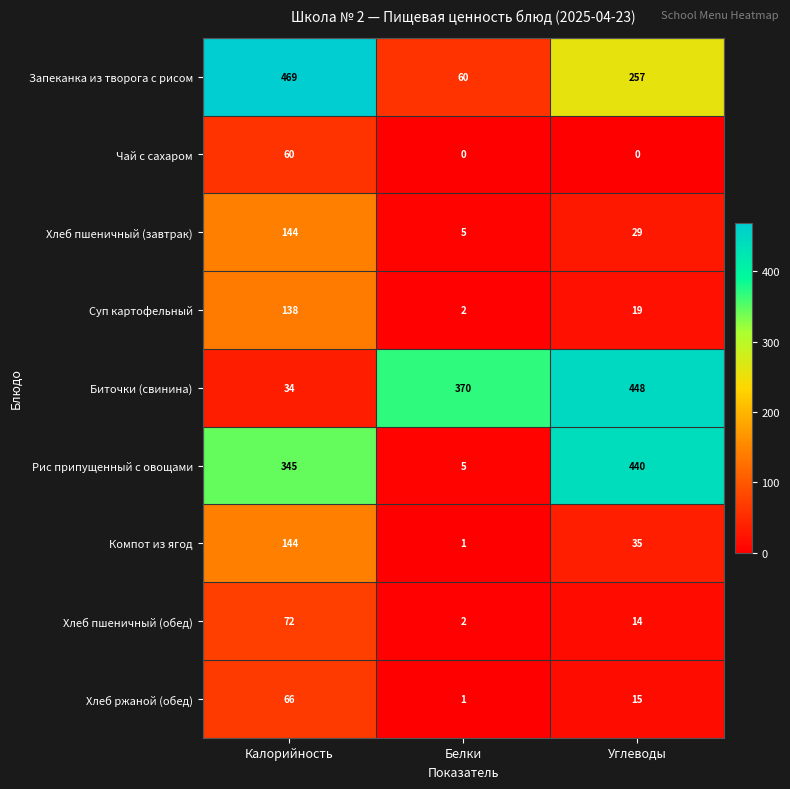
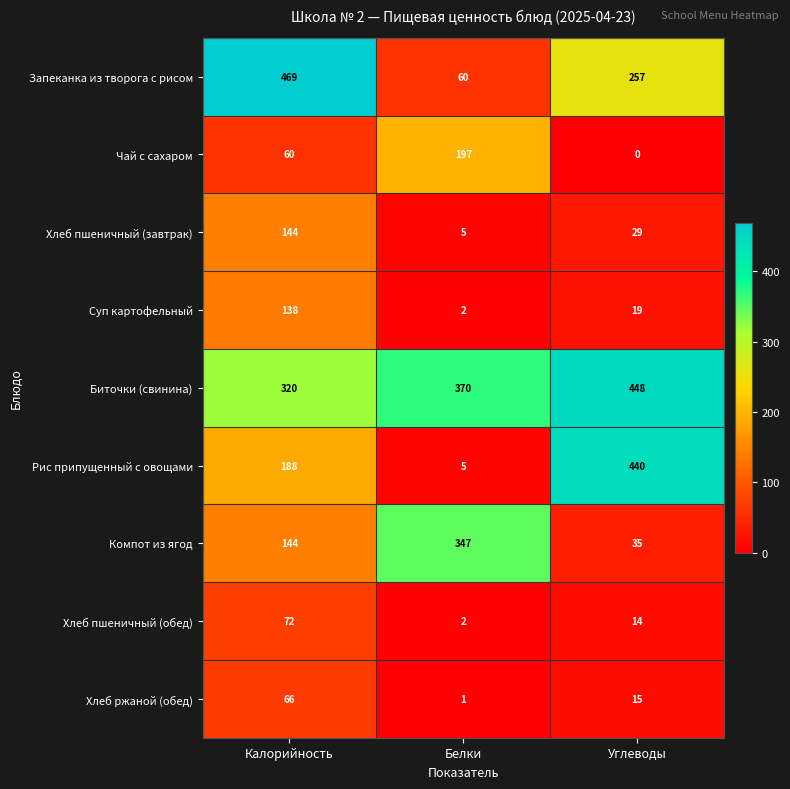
Чай с сахаром, Белки: 0 -> 197
Биточки (свинина), Калорийность: 34 -> 320
Рис припущенный с овощами, Калорийность: 345 -> 188
Компот из ягод, Белки: 1 -> 347
